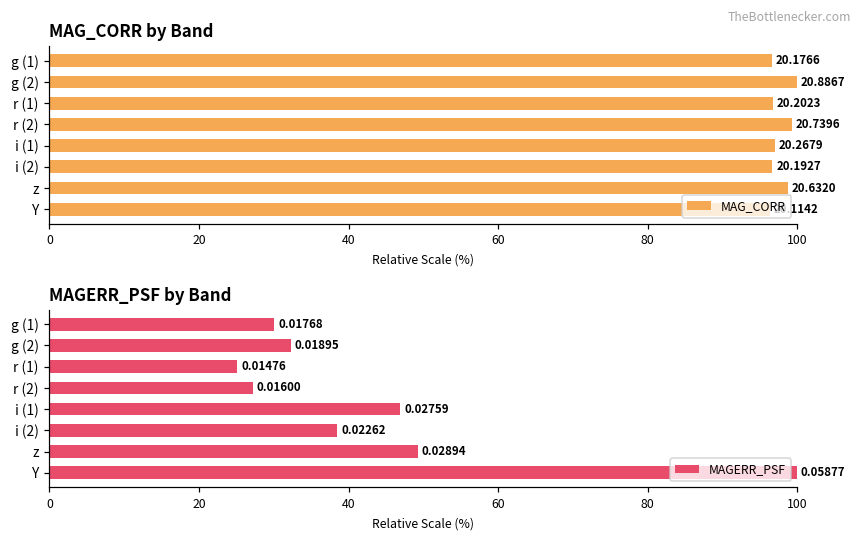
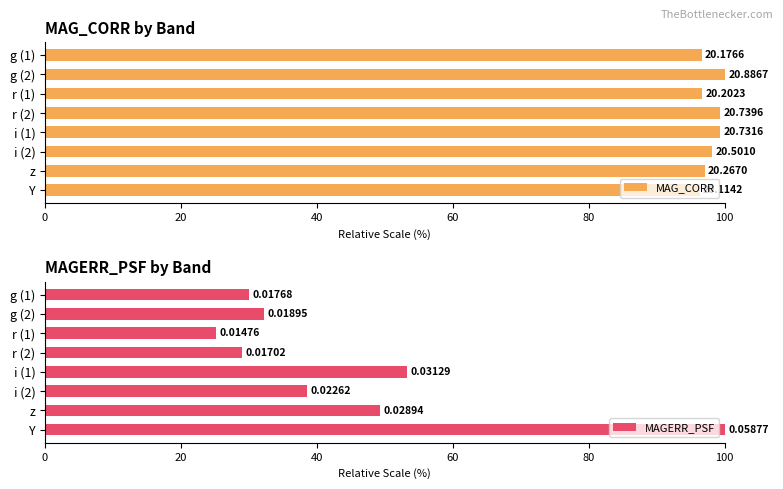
MAG_CORR by Band, i (1): 20.2679 -> 20.7316
MAG_CORR by Band, i (2): 20.1927 -> 20.5010
MAG_CORR by Band, z: 20.6320 -> 20.2670
MAGERR_PSF by Band, r (2): 0.01600 -> 0.01702
MAGERR_PSF by Band, i (1): 0.02759 -> 0.03129
